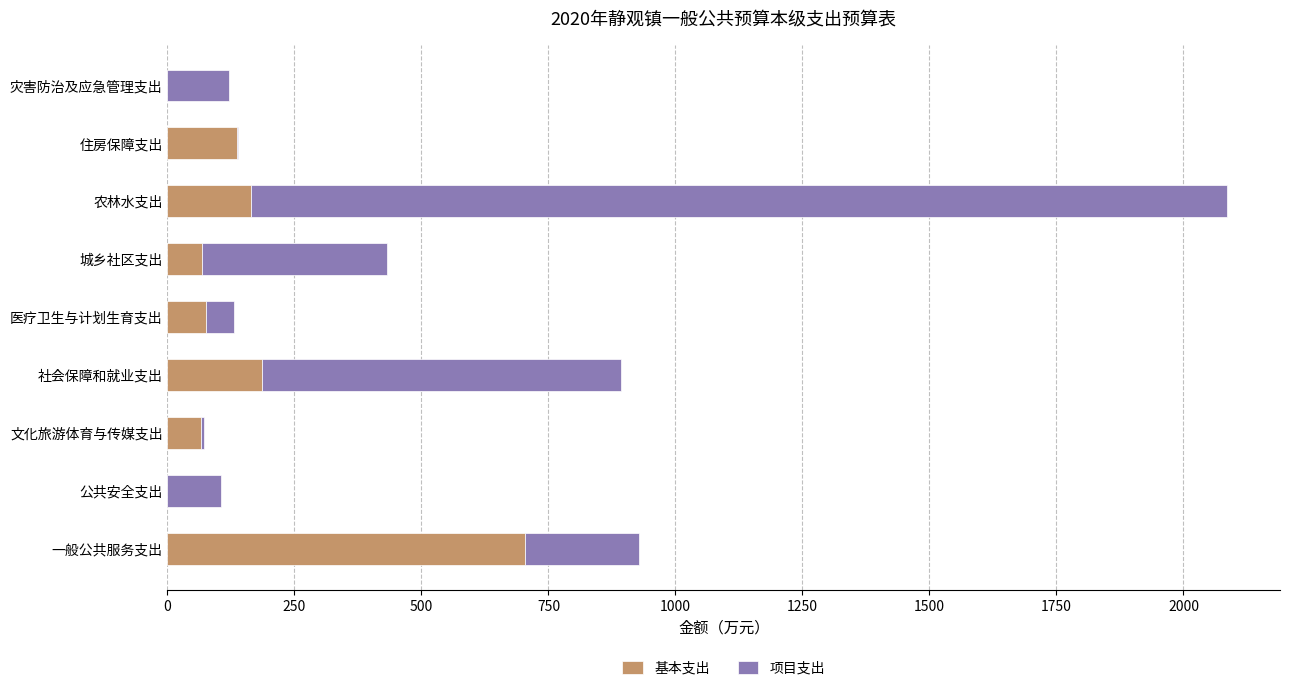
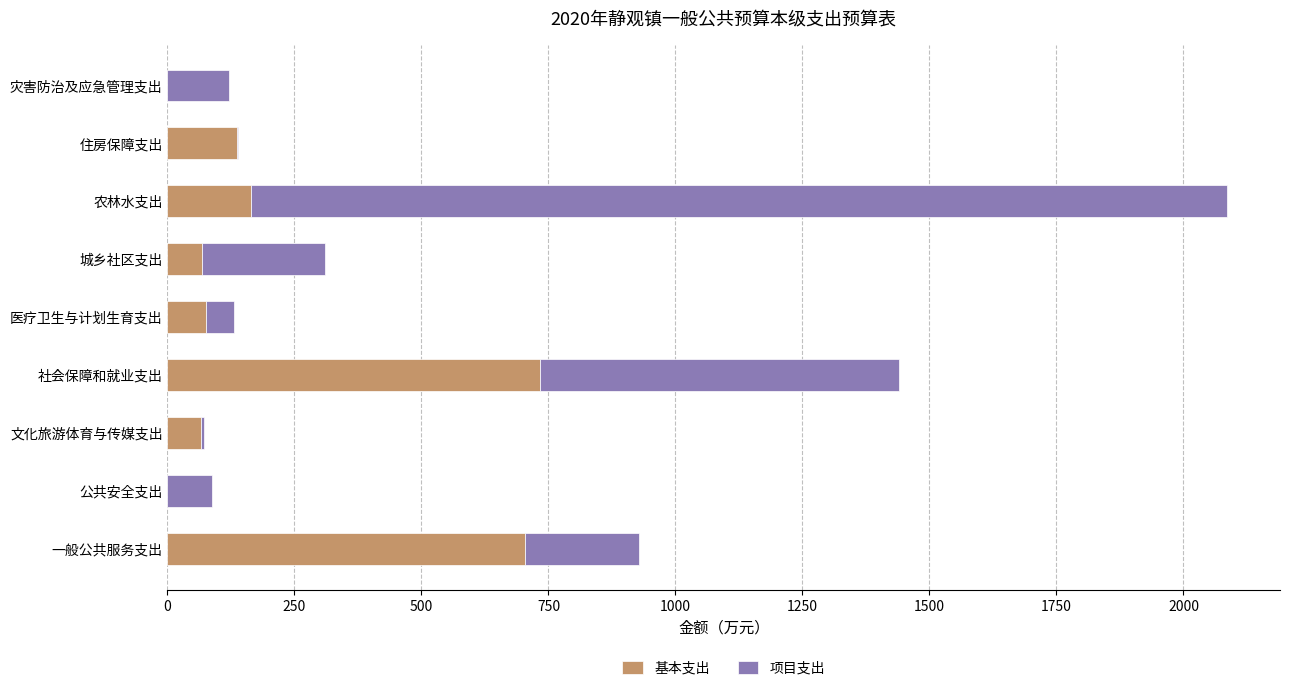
项目支出, 城乡社区支出: 360 -> 240
基本支出, 社会保障和就业支出: 190 -> 730
项目支出, 公共安全支出: 100 -> 90
